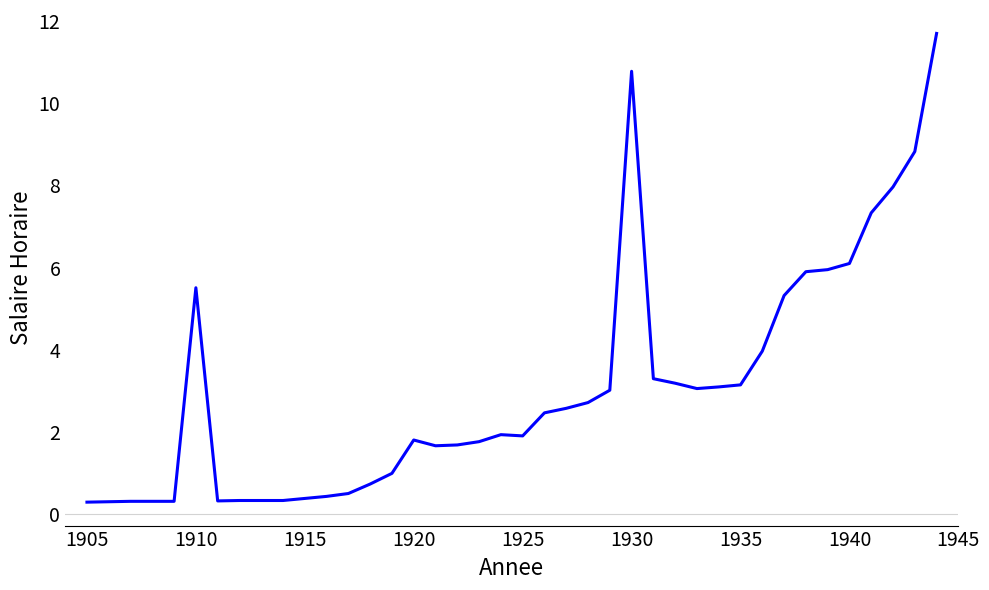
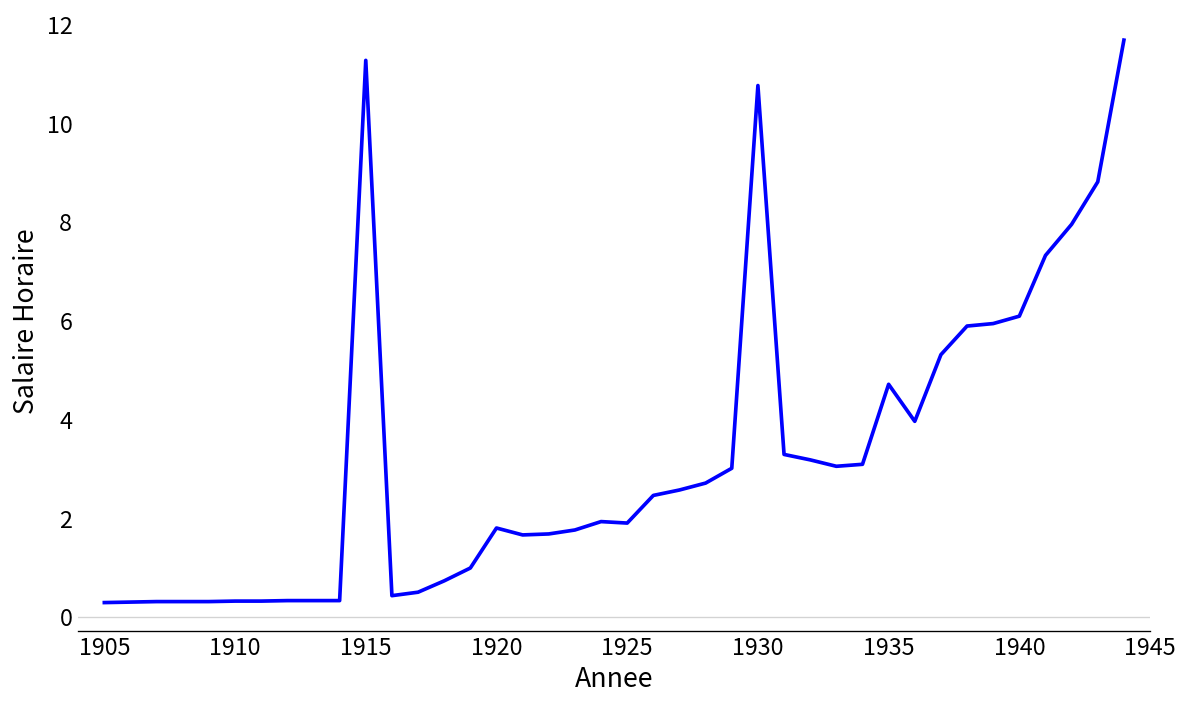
1910: 5.5 -> 0.3
1915: 0.4 -> 11.3
1935: 3.2 -> 4.7
